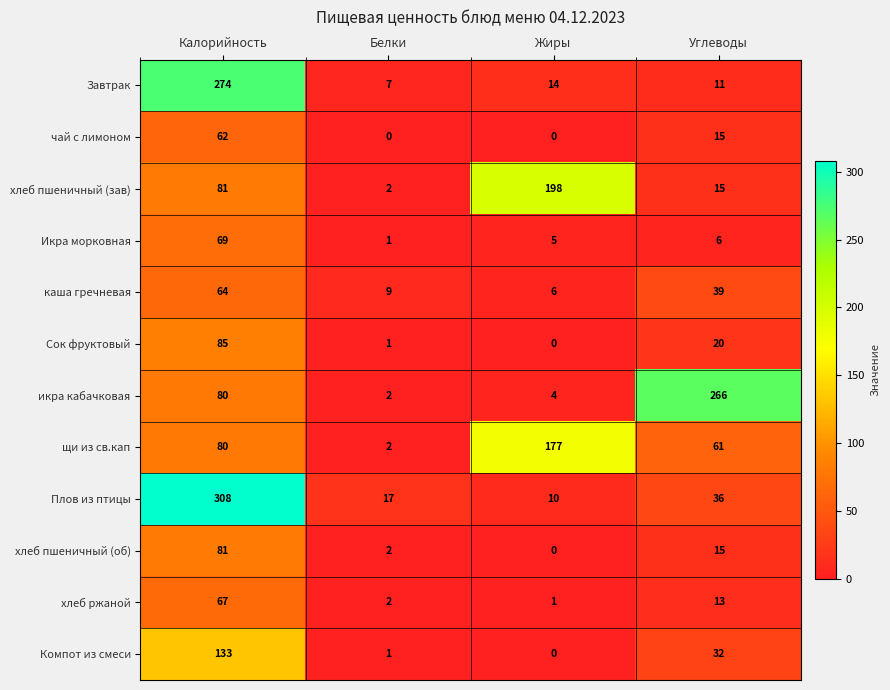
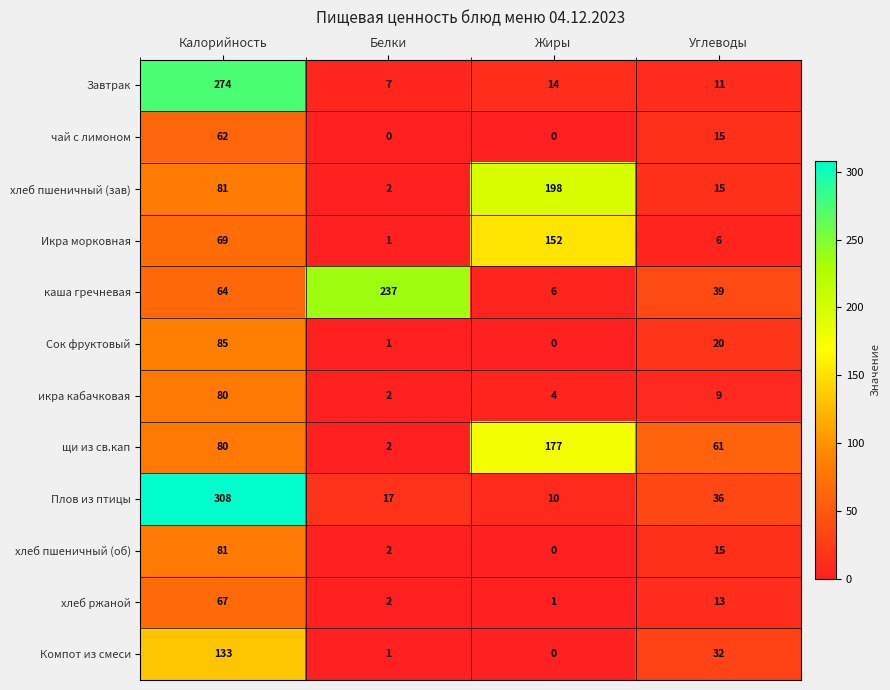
Икра морковная, Жиры: 5 -> 152
каша гречневая, Белки: 9 -> 237
икра кабачковая, Углеводы: 266 -> 9
